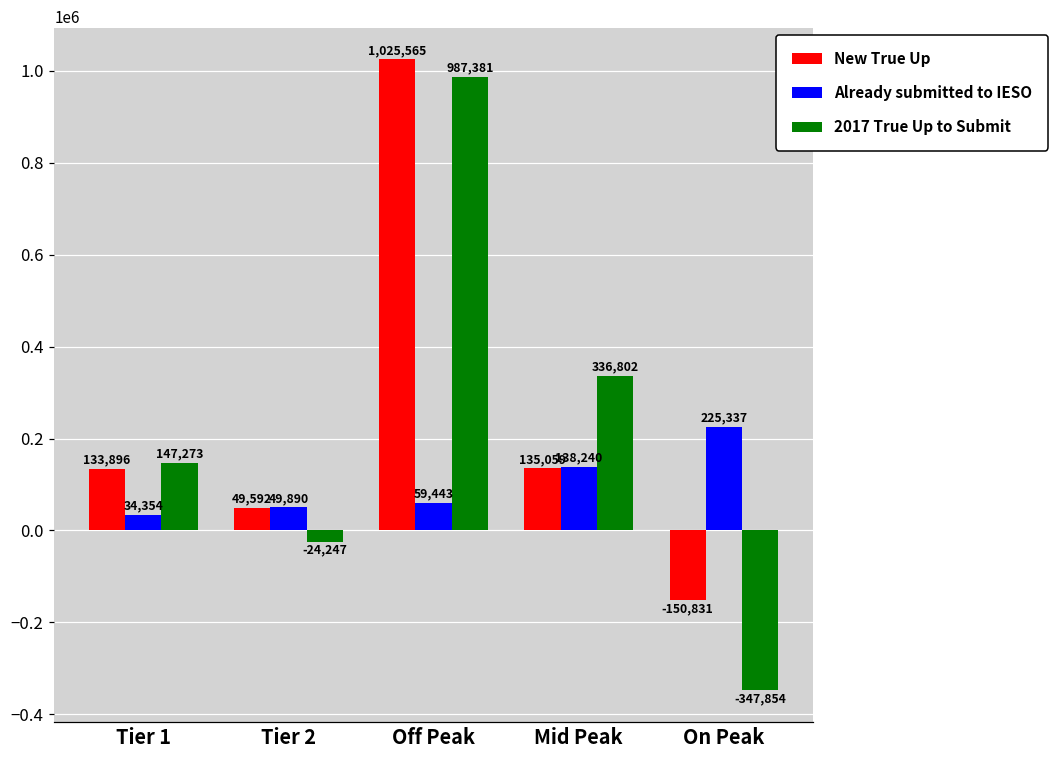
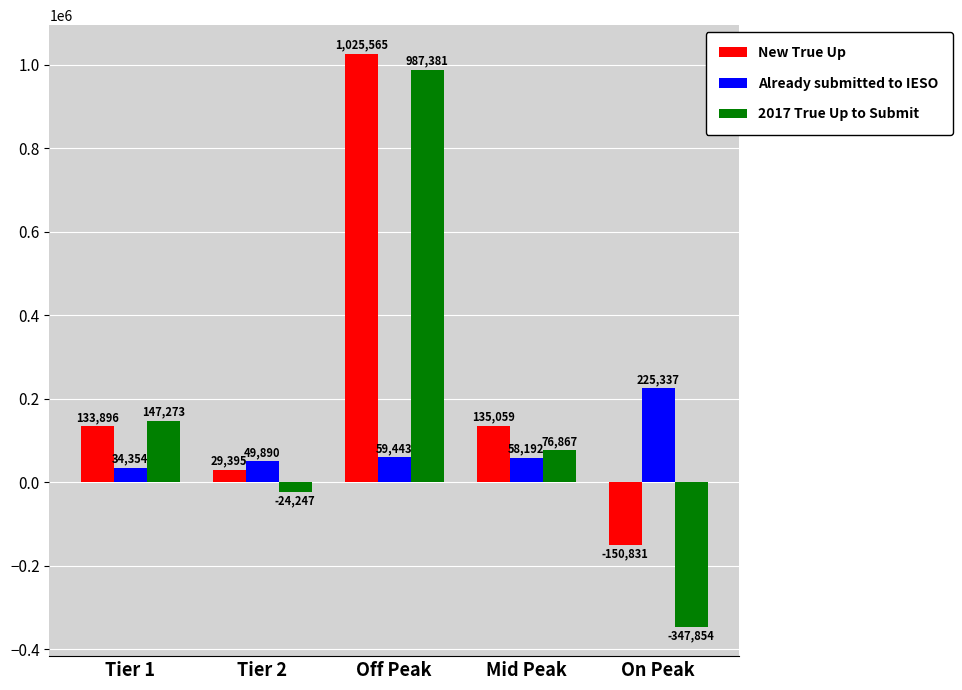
New True Up, Tier 2: 49,592 -> 29,395
Already submitted to IESO, Mid Peak: 138,240 -> 58,192
2017 True Up to Submit, Mid Peak: 336,802 -> 76,867
